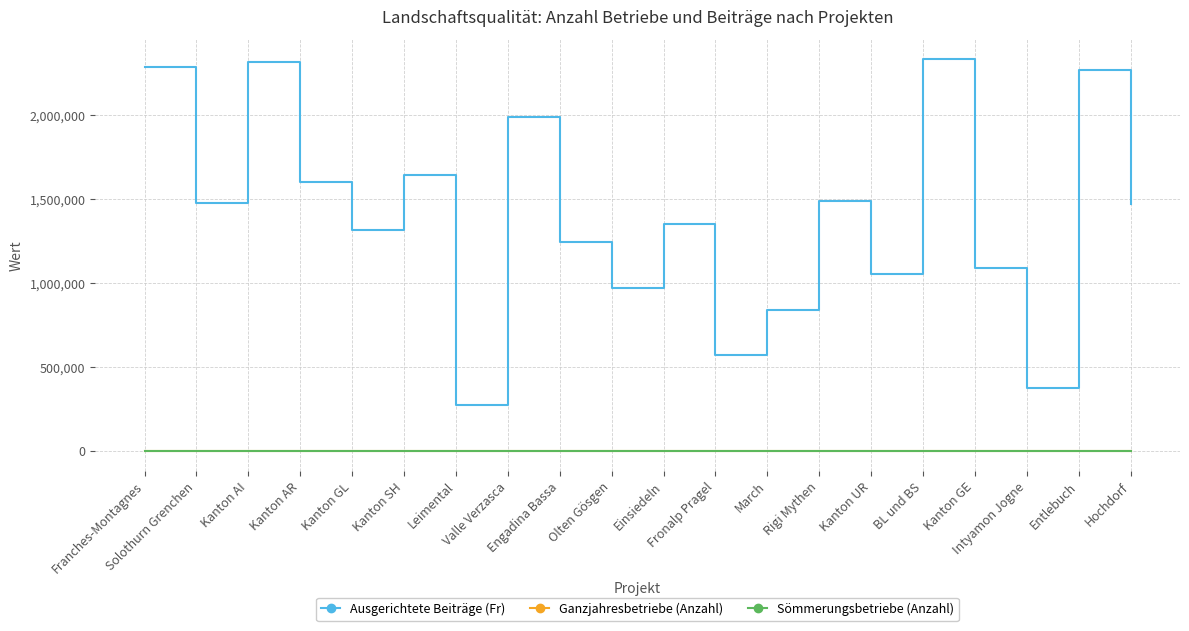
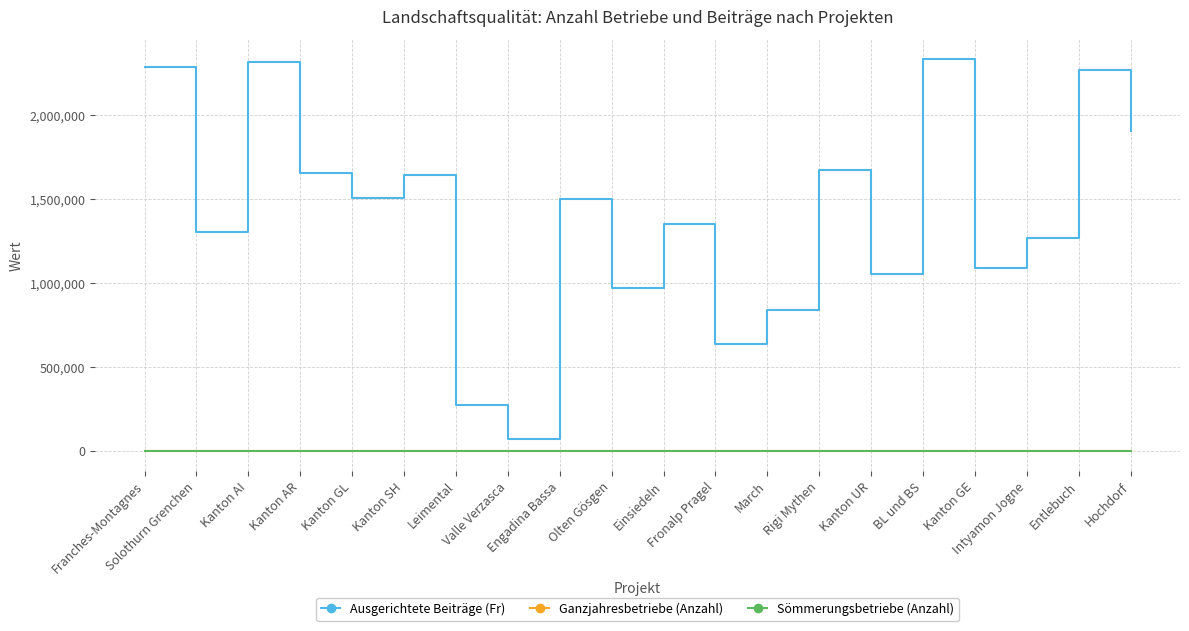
Ausgerichtete Beiträge (Fr), Solothurn Grenchen: 1,480,000 -> 1,300,000
Ausgerichtete Beiträge (Fr), Kanton AR: 1,610,000 -> 1,660,000
Ausgerichtete Beiträge (Fr), Kanton GL: 1,320,000 -> 1,510,000
Ausgerichtete Beiträge (Fr), Valle Verzasca: 1,990,000 -> 70,000
Ausgerichtete Beiträge (Fr), Engadina Bassa: 1,250,000 -> 1,500,000
Ausgerichtete Beiträge (Fr), Fronalp Pragel: 570,000 -> 640,000
Ausgerichtete Beiträge (Fr), Rigi Mythen: 1,490,000 -> 1,670,000
Ausgerichtete Beiträge (Fr), Intyamon Jogne: 380,000 -> 1,270,000
Ausgerichtete Beiträge (Fr), Hochdorf: 1,470,000 -> 1,910,000
